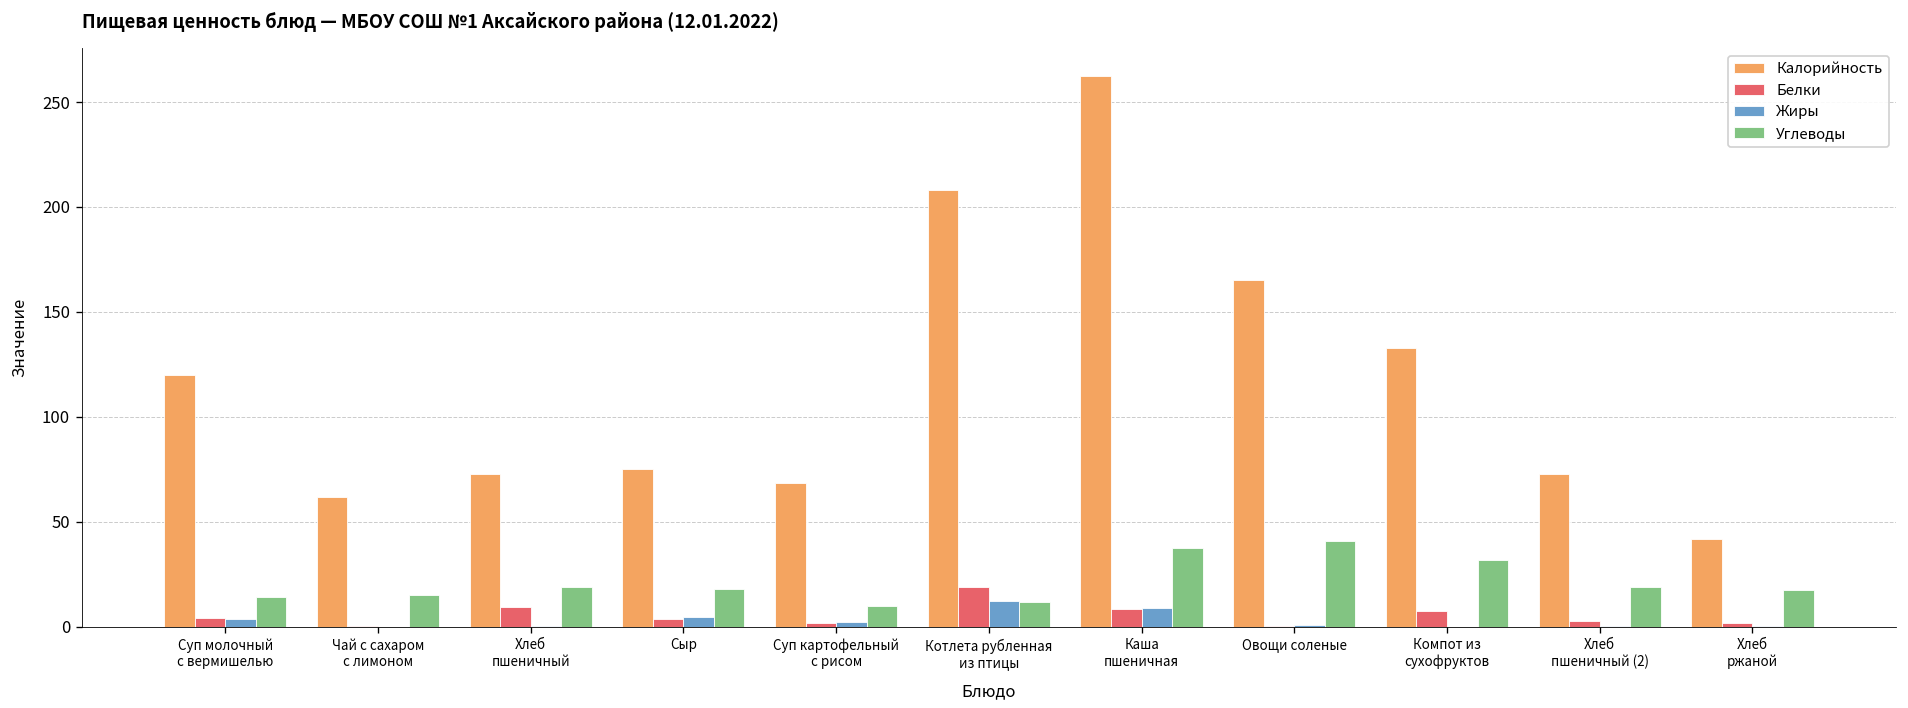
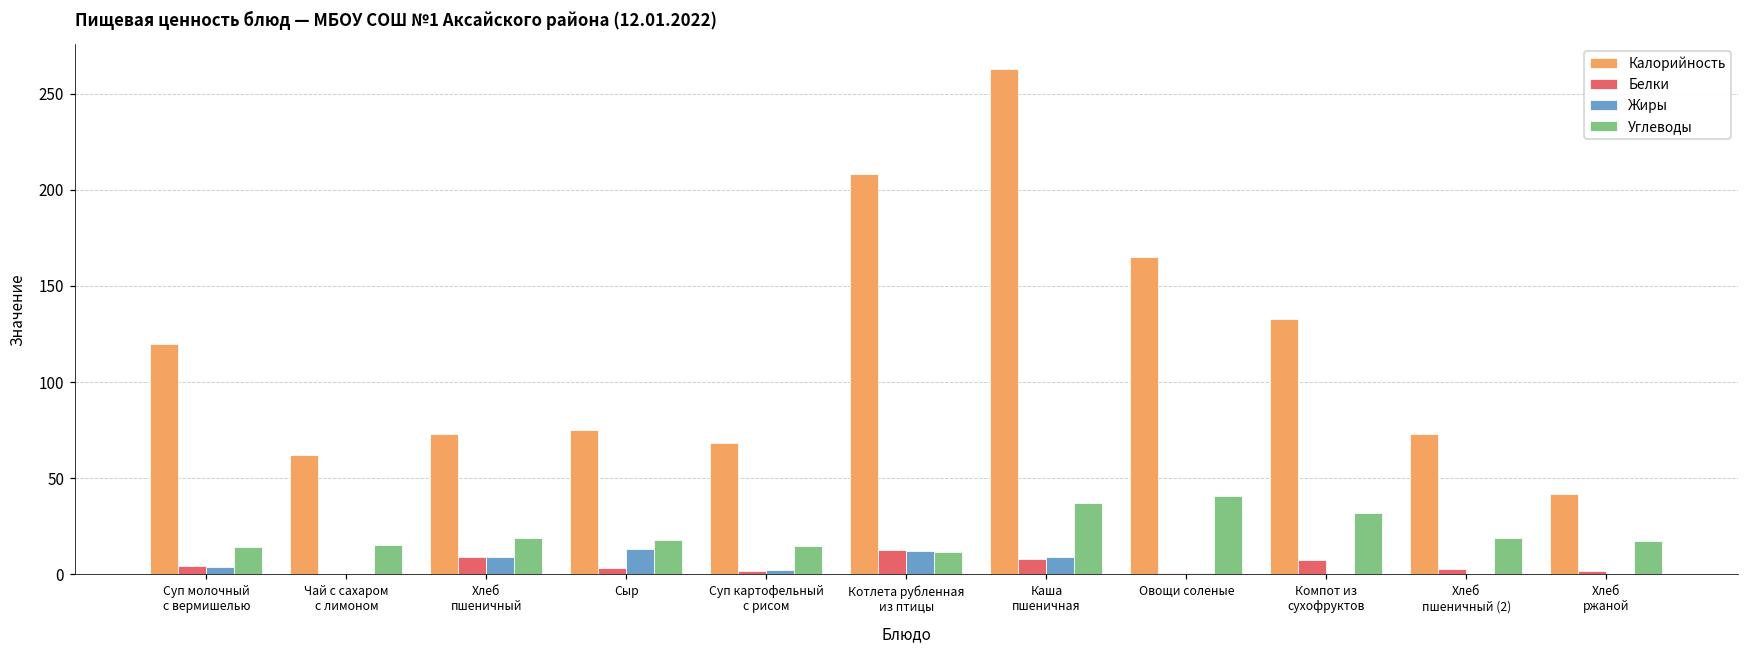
Жиры, Хлеб пшеничный: 0 -> 9
Жиры, Сыр: 4 -> 13
Углеводы, Суп картофельный с рисом: 10 -> 15
Белки, Котлета рубленная из птицы: 19 -> 13
